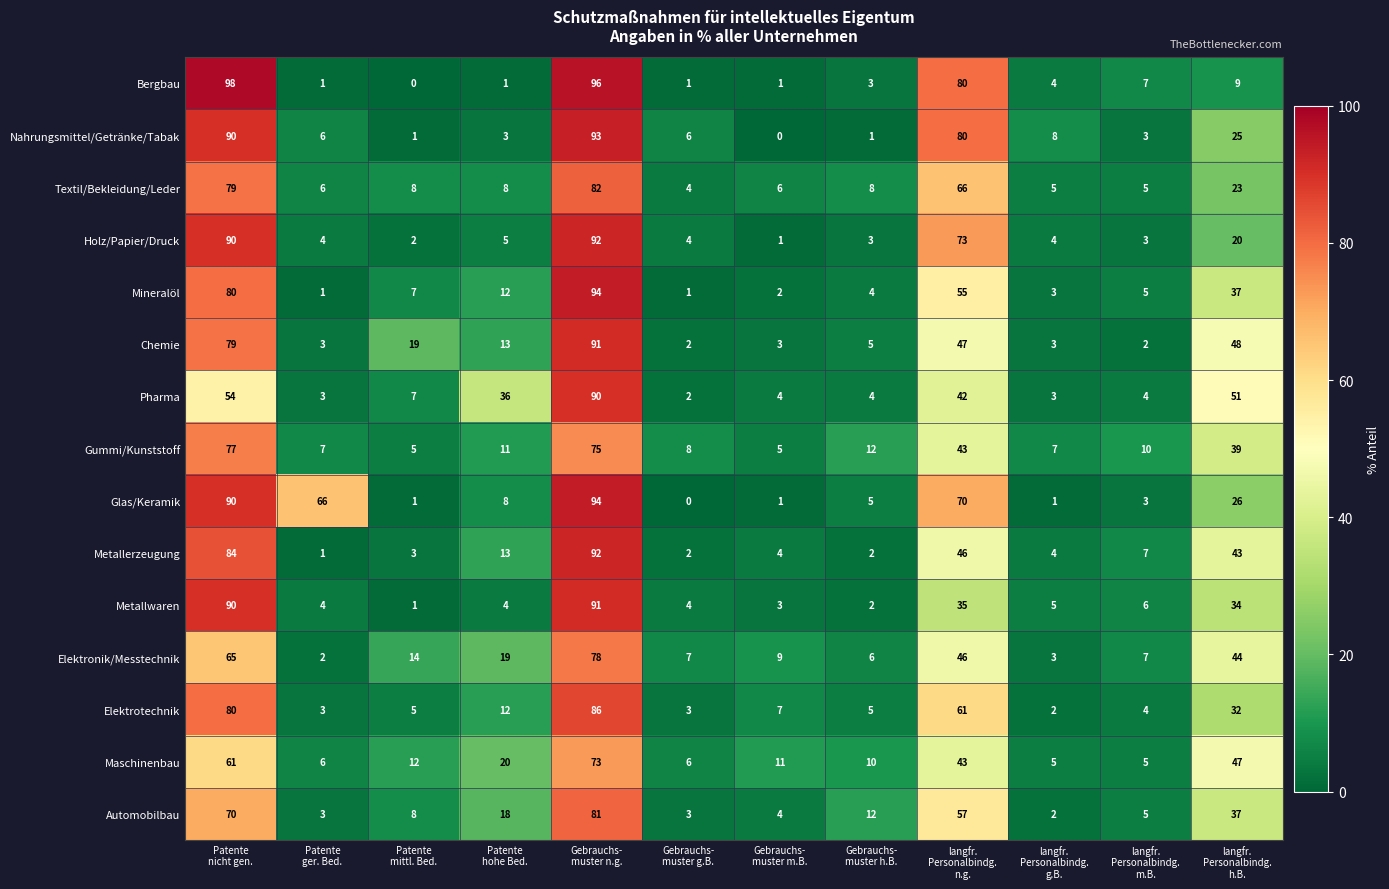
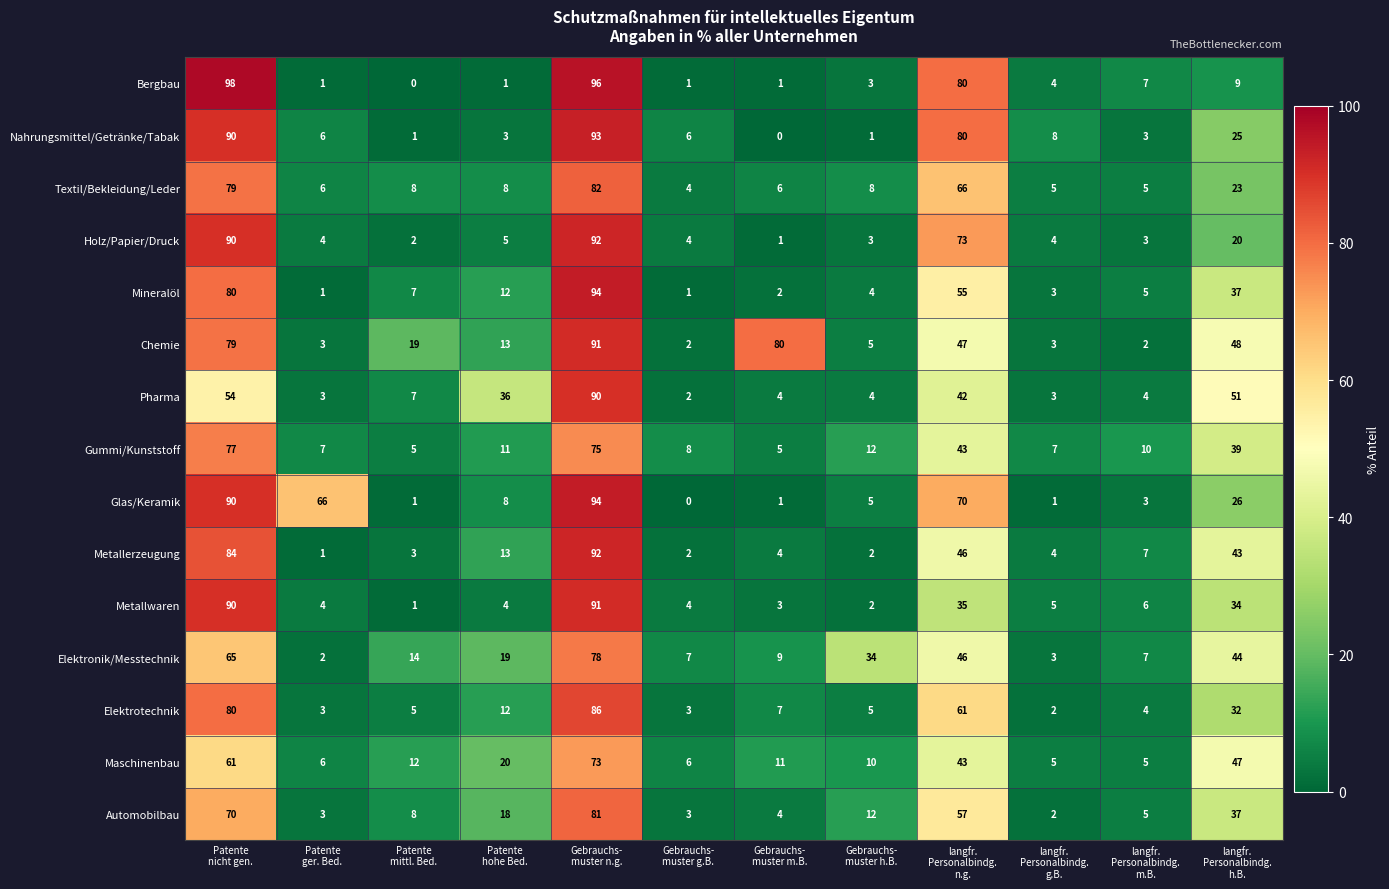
Chemie, Gebrauchs- muster m.B.: 3 -> 80
Elektronik/Messtechnik, Gebrauchs- muster h.B.: 6 -> 34
